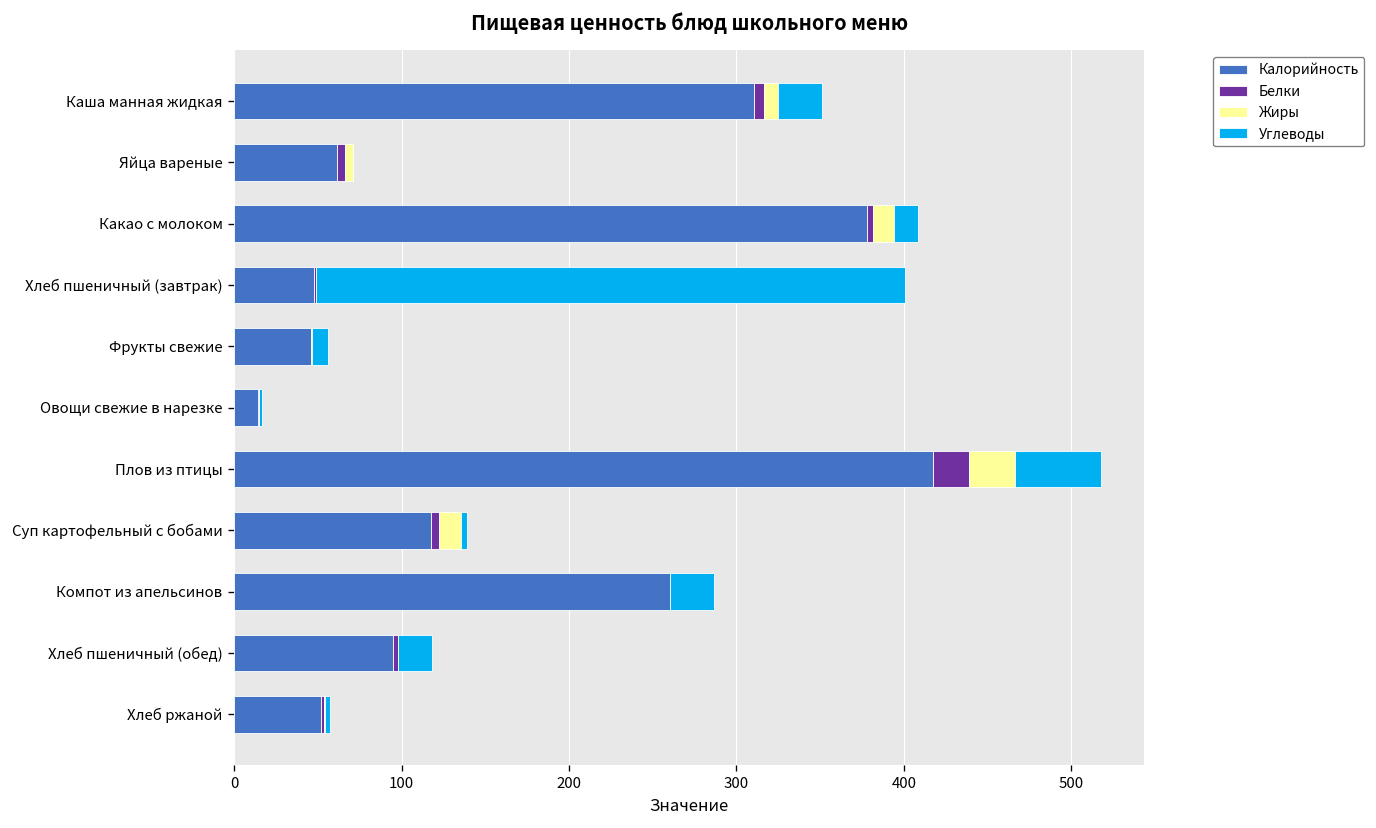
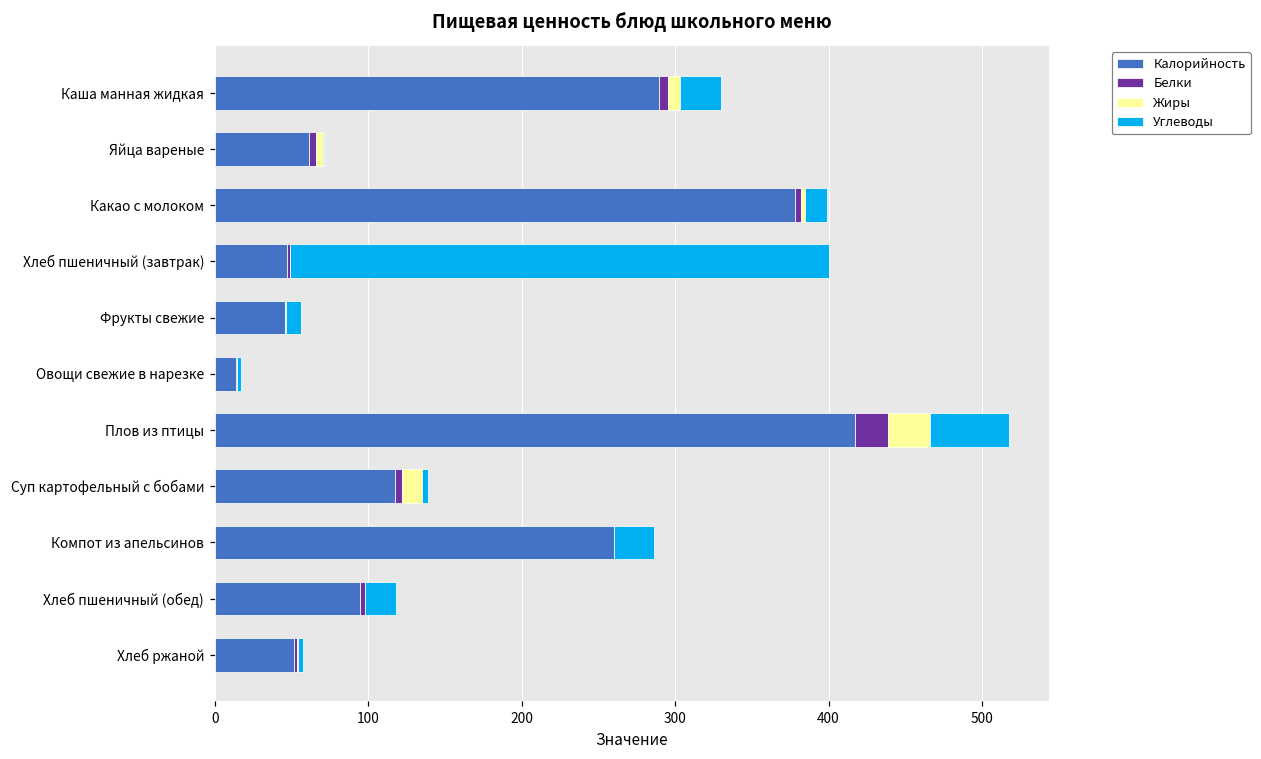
Калорийность, Каша манная жидкая: 311 -> 290
Жиры, Какао с молоком: 13 -> 3
